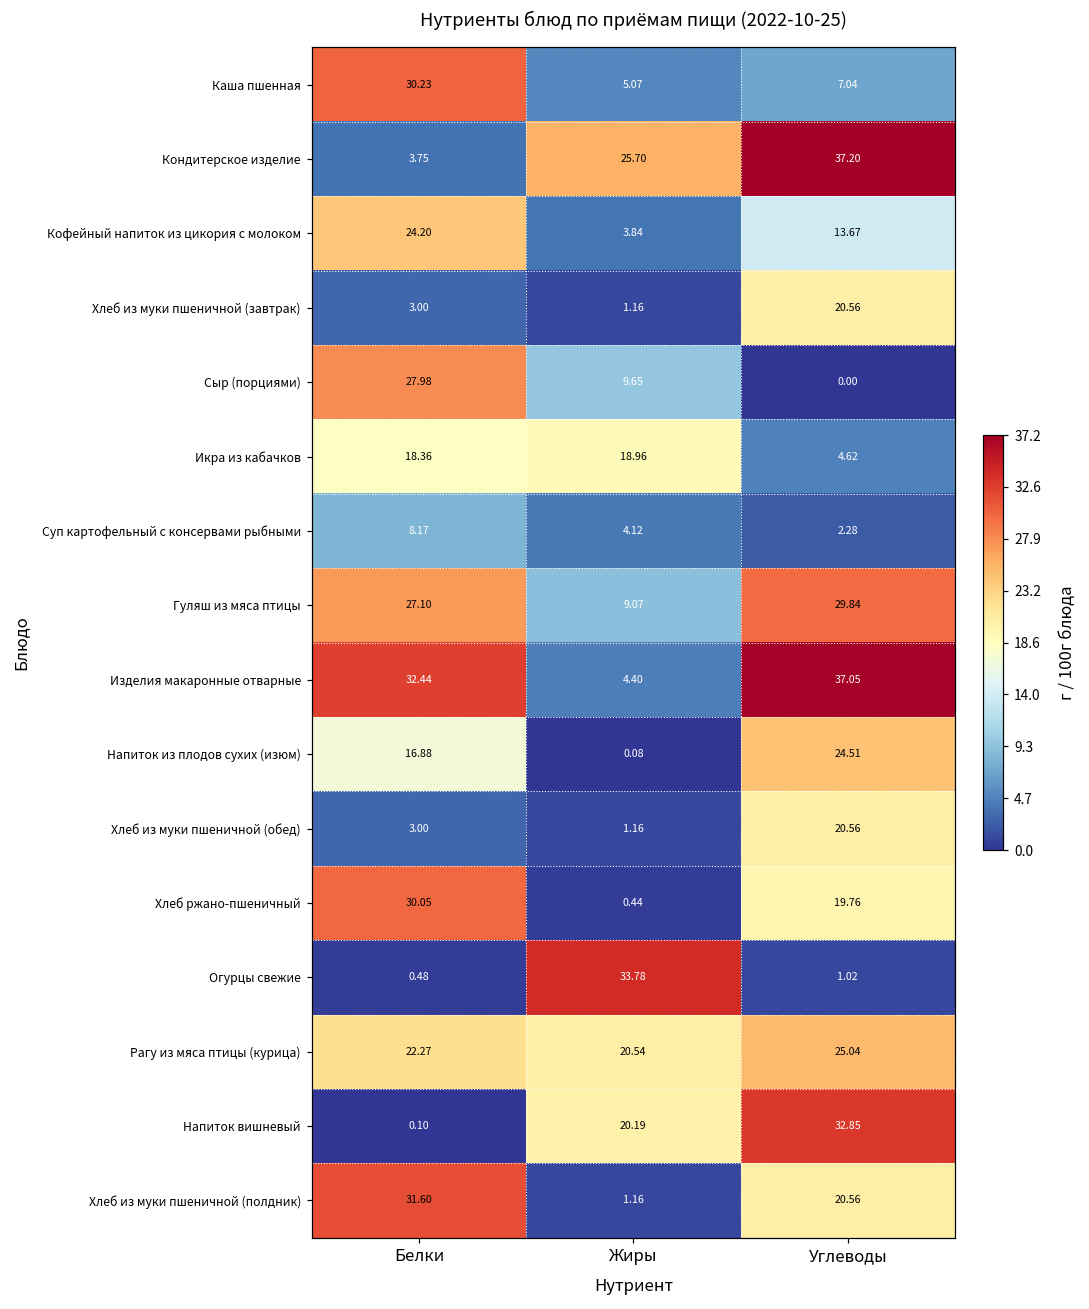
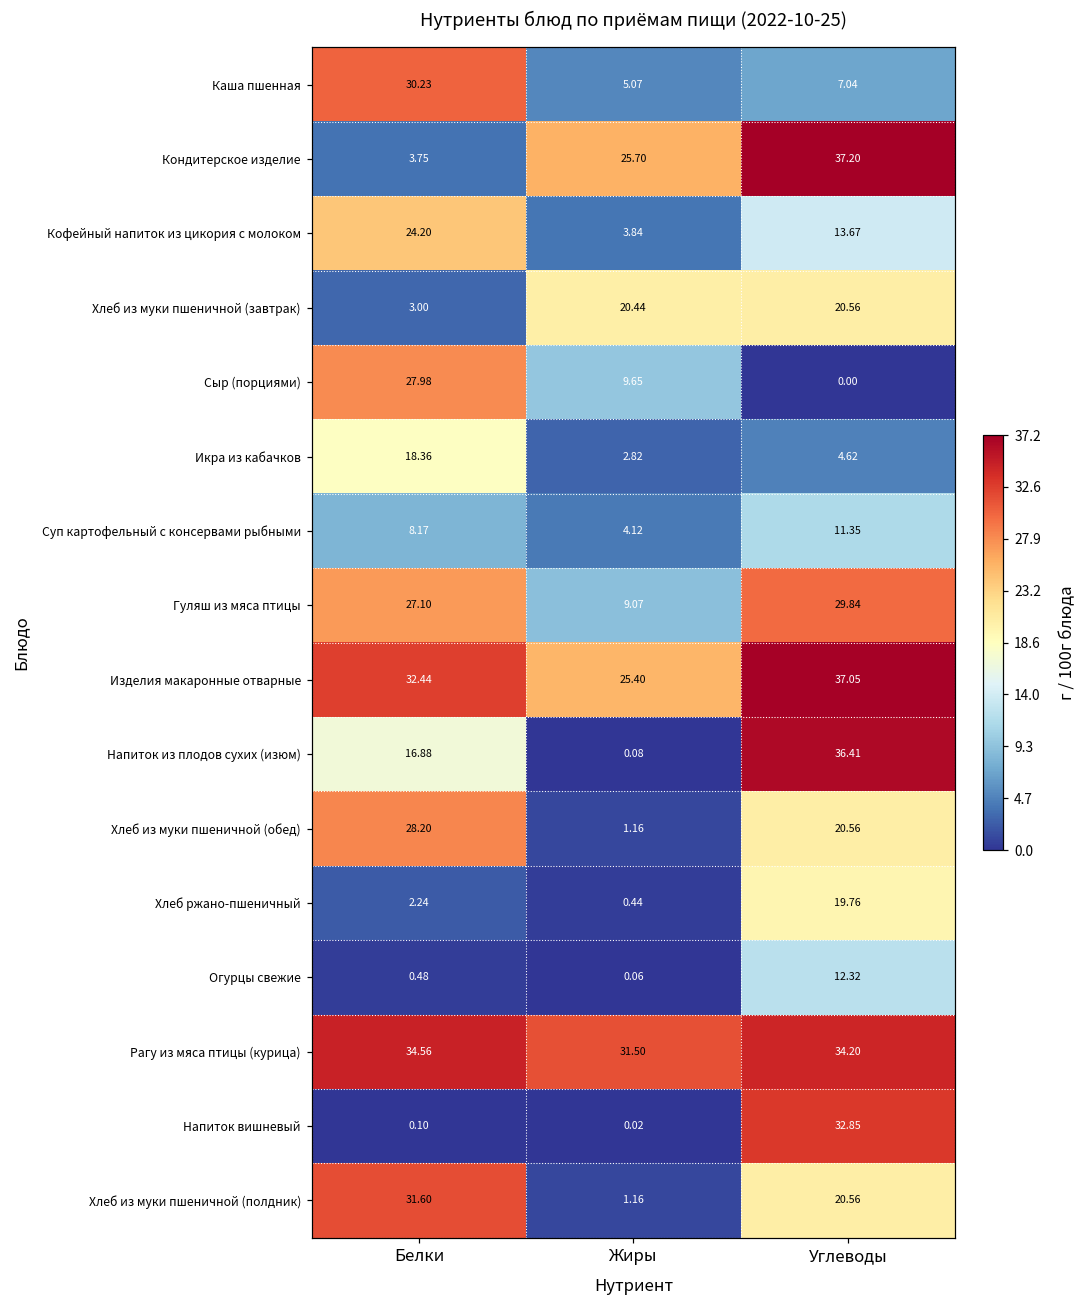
Хлеб из муки пшеничной (завтрак), Жиры: 1.16 -> 20.44
Икра из кабачков, Жиры: 18.96 -> 2.82
Суп картофельный с консервами рыбными, Углеводы: 2.28 -> 11.35
Изделия макаронные отварные, Жиры: 4.40 -> 25.40
Напиток из плодов сухих (изюм), Углеводы: 24.51 -> 36.41
Хлеб из муки пшеничной (обед), Белки: 3.00 -> 28.20
Хлеб ржано-пшеничный, Белки: 30.05 -> 2.24
Огурцы свежие, Жиры: 33.78 -> 0.06
Огурцы свежие, Углеводы: 1.02 -> 12.32
Рагу из мяса птицы (курица), Белки: 22.27 -> 34.56
Рагу из мяса птицы (курица), Жиры: 20.54 -> 31.50
Рагу из мяса птицы (курица), Углеводы: 25.04 -> 34.20
Напиток вишневый, Жиры: 20.19 -> 0.02
